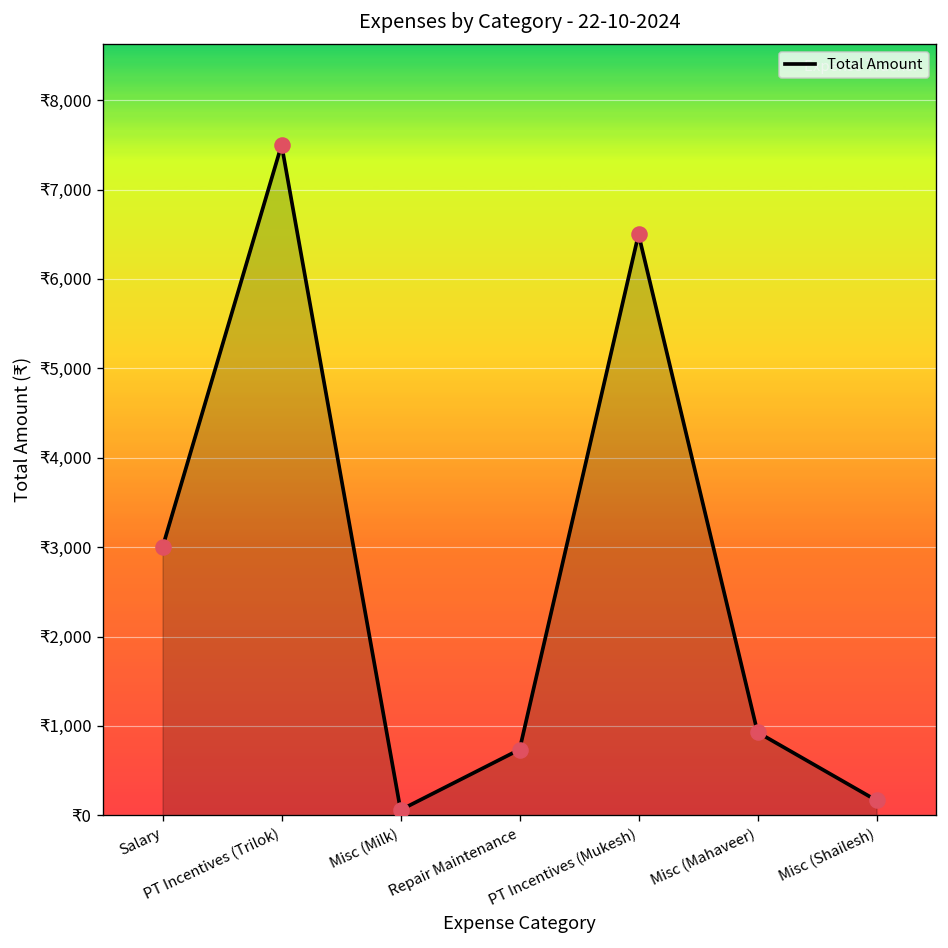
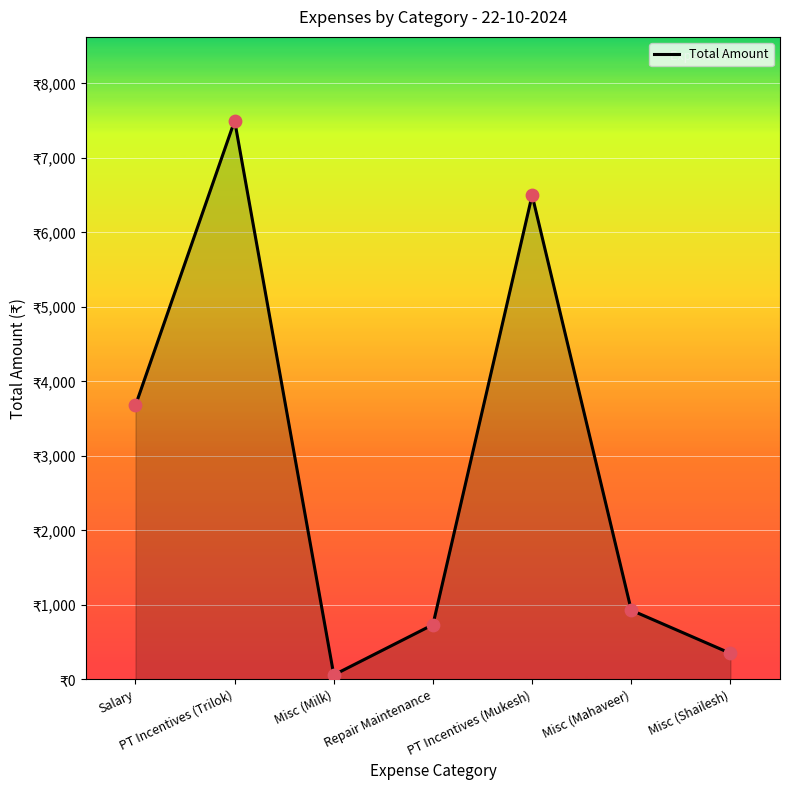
Salary: ₹3,000 -> ₹3,700
Misc (Shailesh): ₹200 -> ₹400
